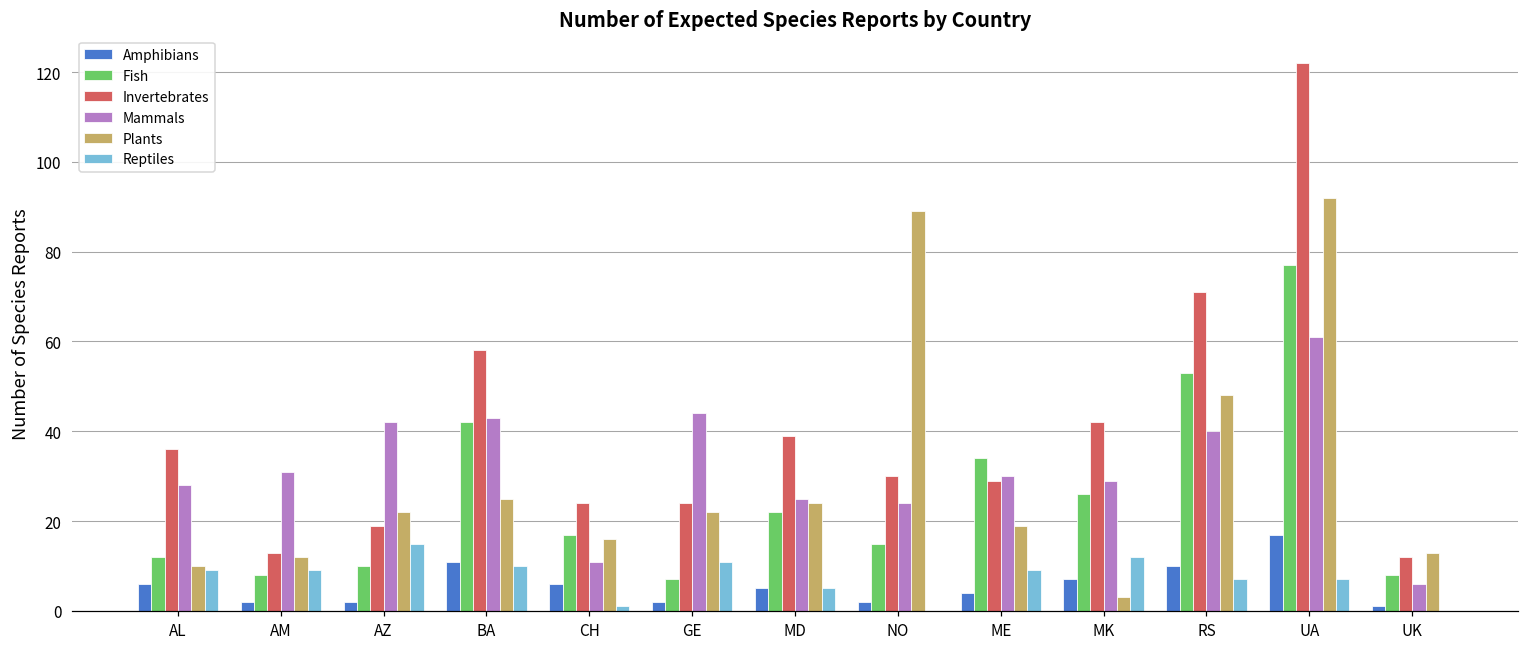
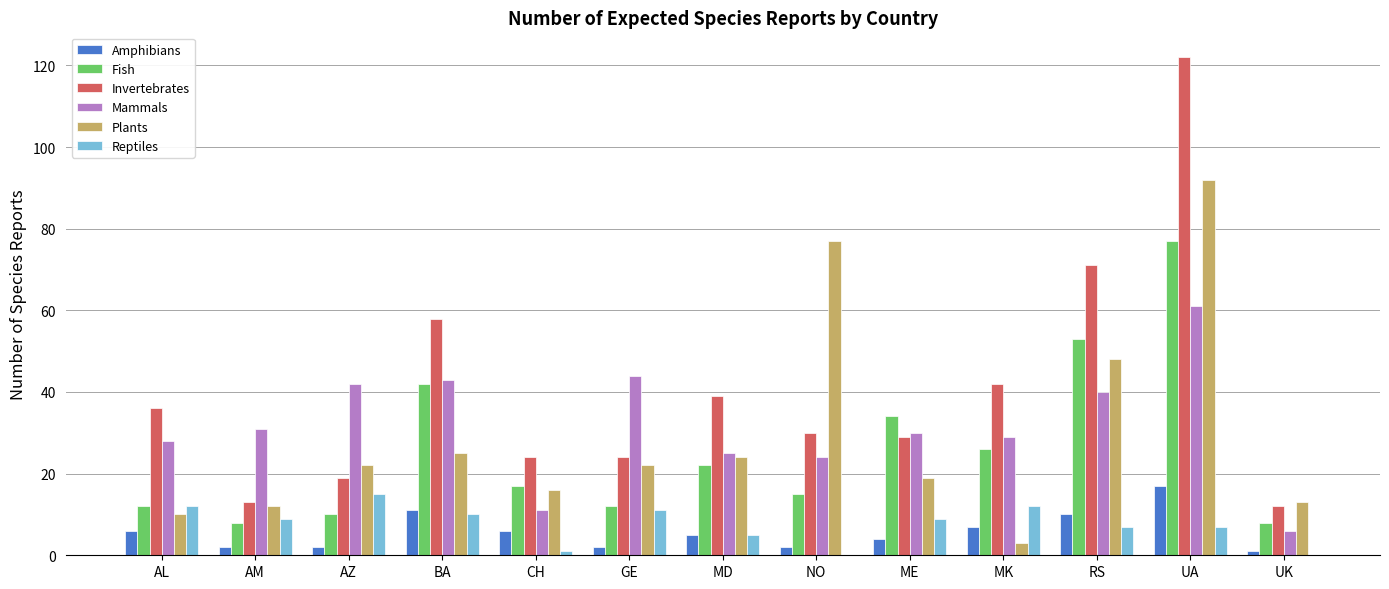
Reptiles, AL: 9 -> 12
Fish, GE: 7 -> 12
Plants, NO: 89 -> 77
